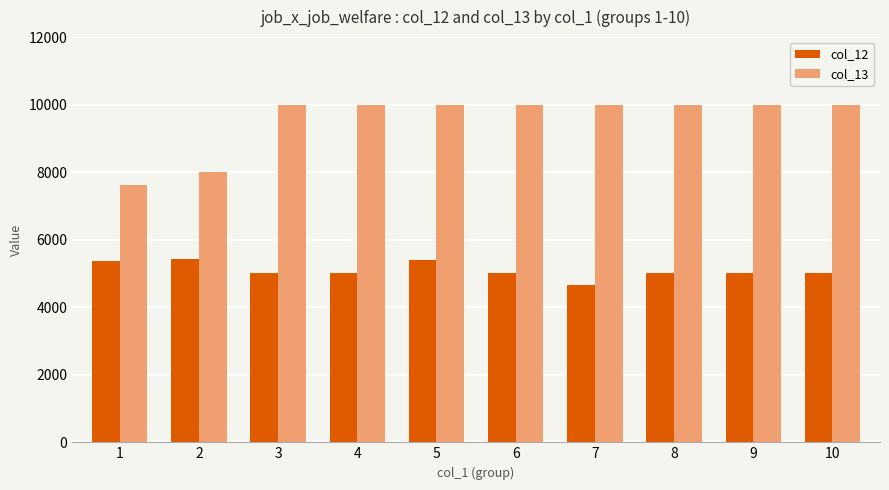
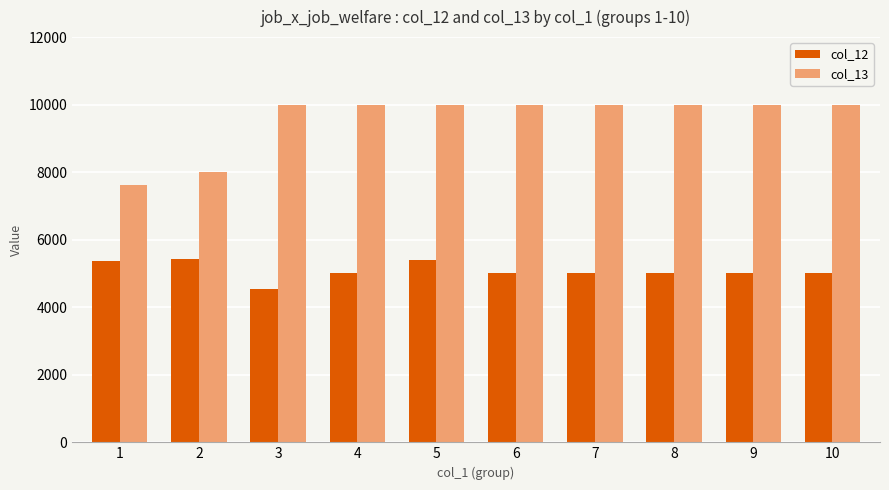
col_12, 3: 5000 -> 4500
col_12, 7: 4600 -> 5000
